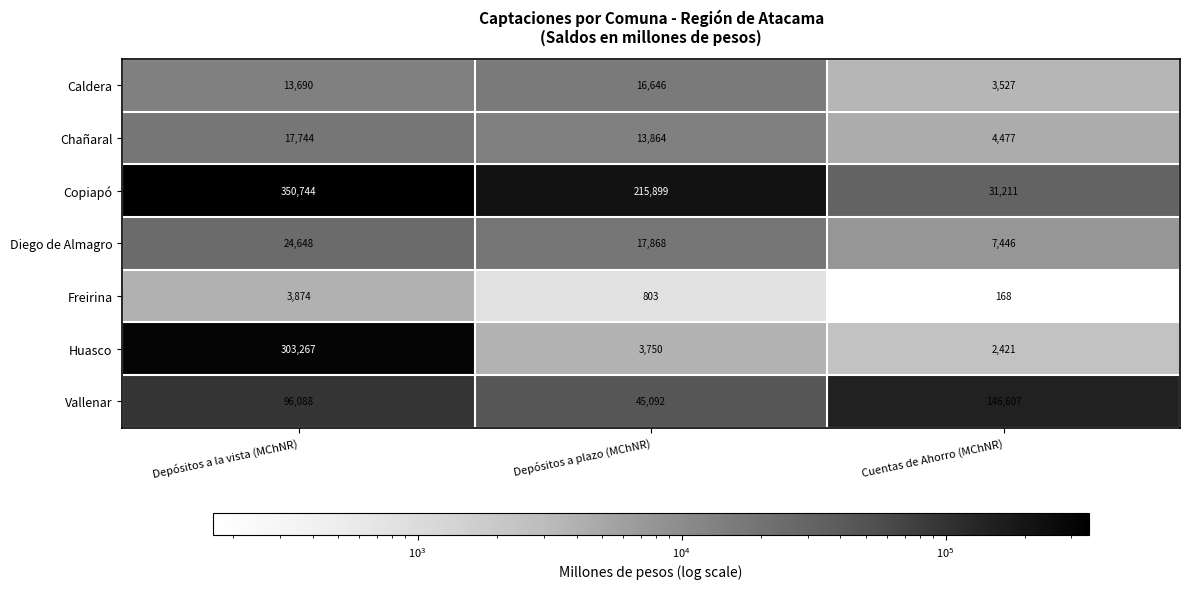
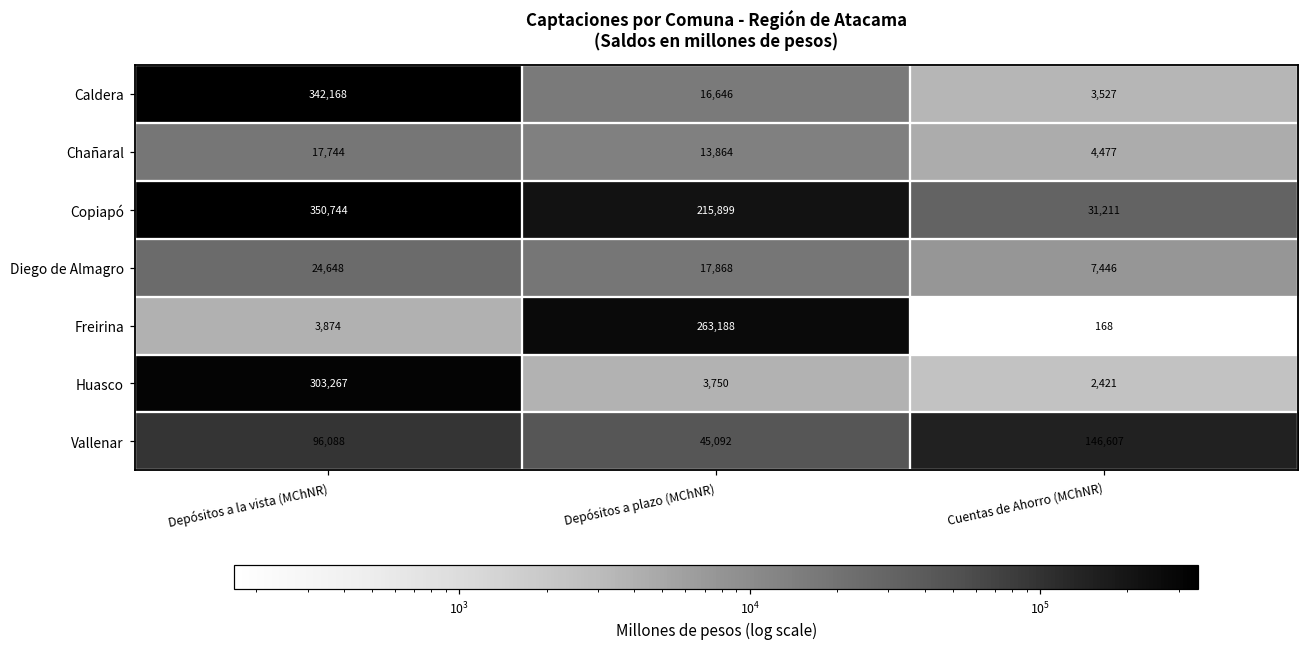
Caldera, Depósitos a la vista (MChNR): 13,690 -> 342,168
Freirina, Depósitos a plazo (MChNR): 803 -> 263,188
